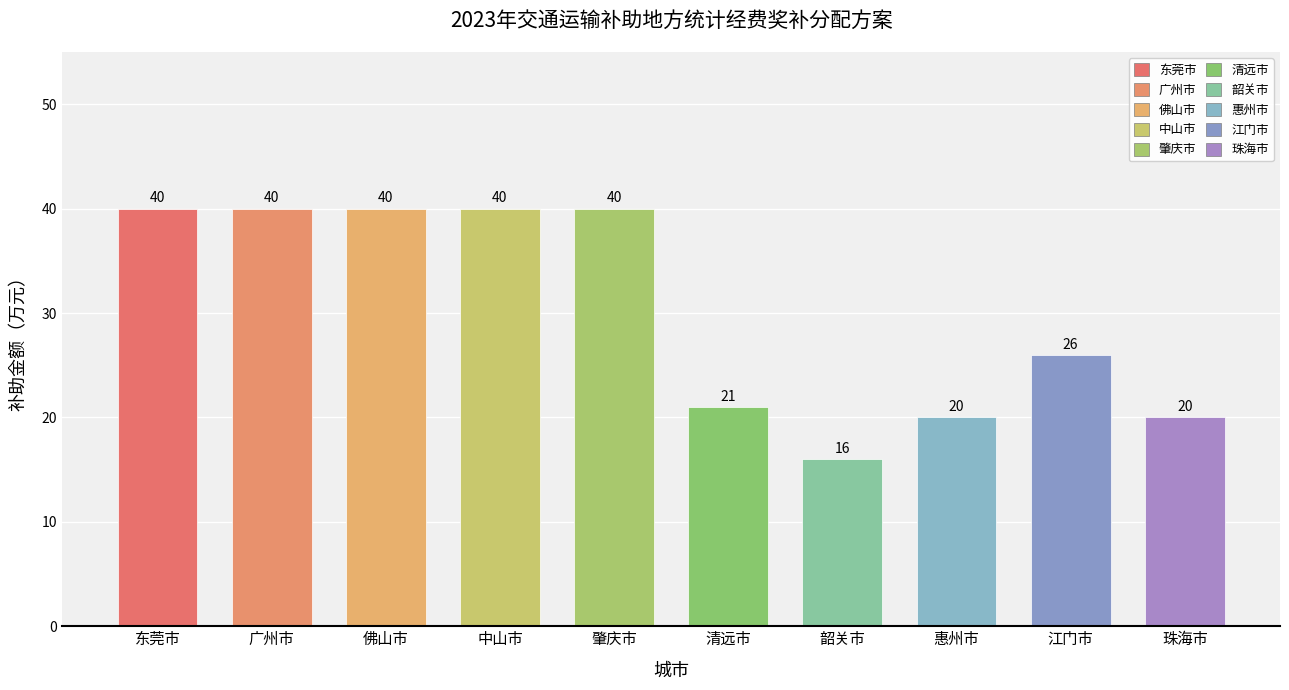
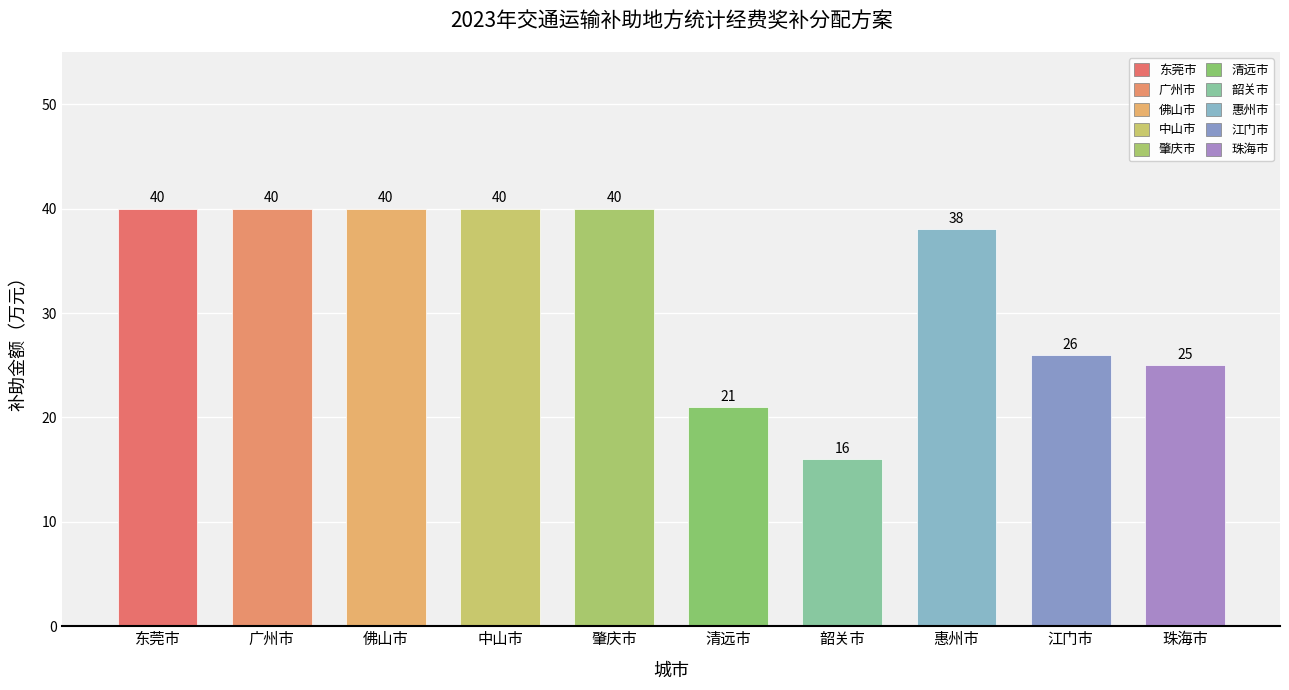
惠州市: 20 -> 38
珠海市: 20 -> 25
